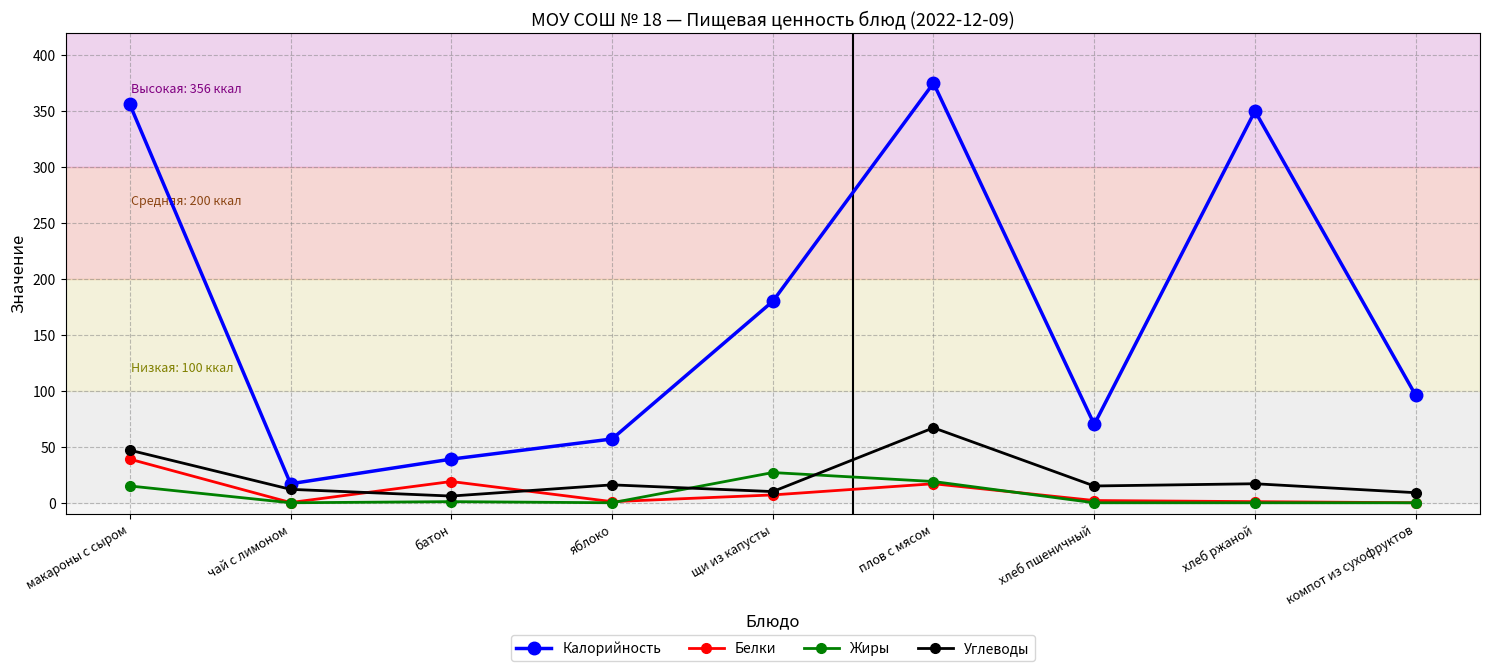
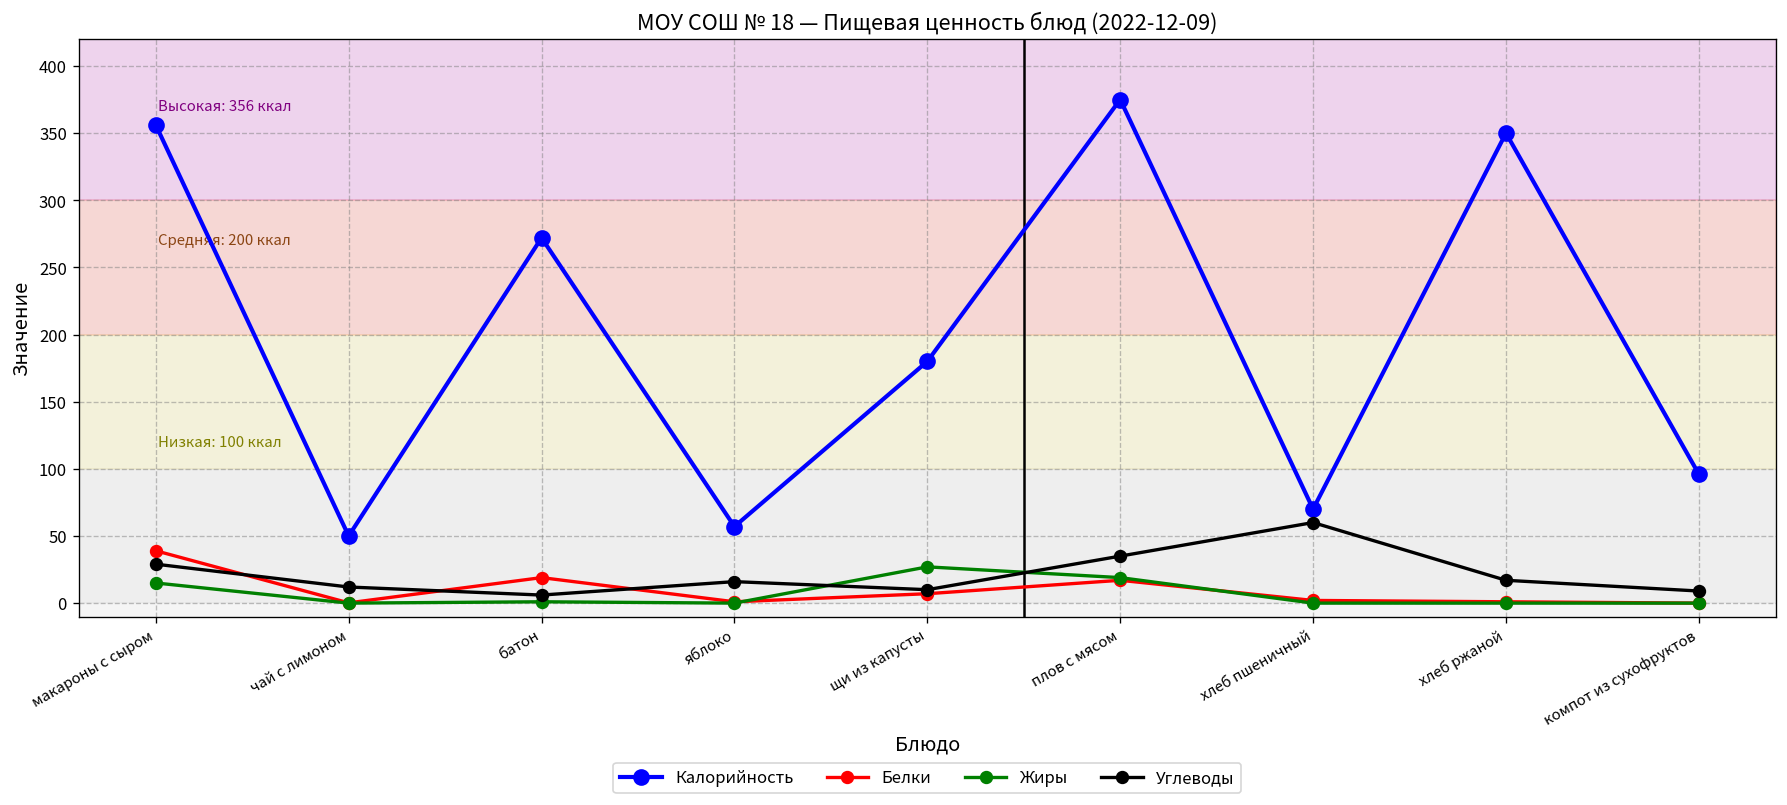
Углеводы, макароны с сыром: 47 -> 29
Калорийность, чай с лимоном: 17 -> 50
Калорийность, батон: 39 -> 272
Углеводы, плов с мясом: 67 -> 35
Углеводы, хлеб пшеничный: 15 -> 60
